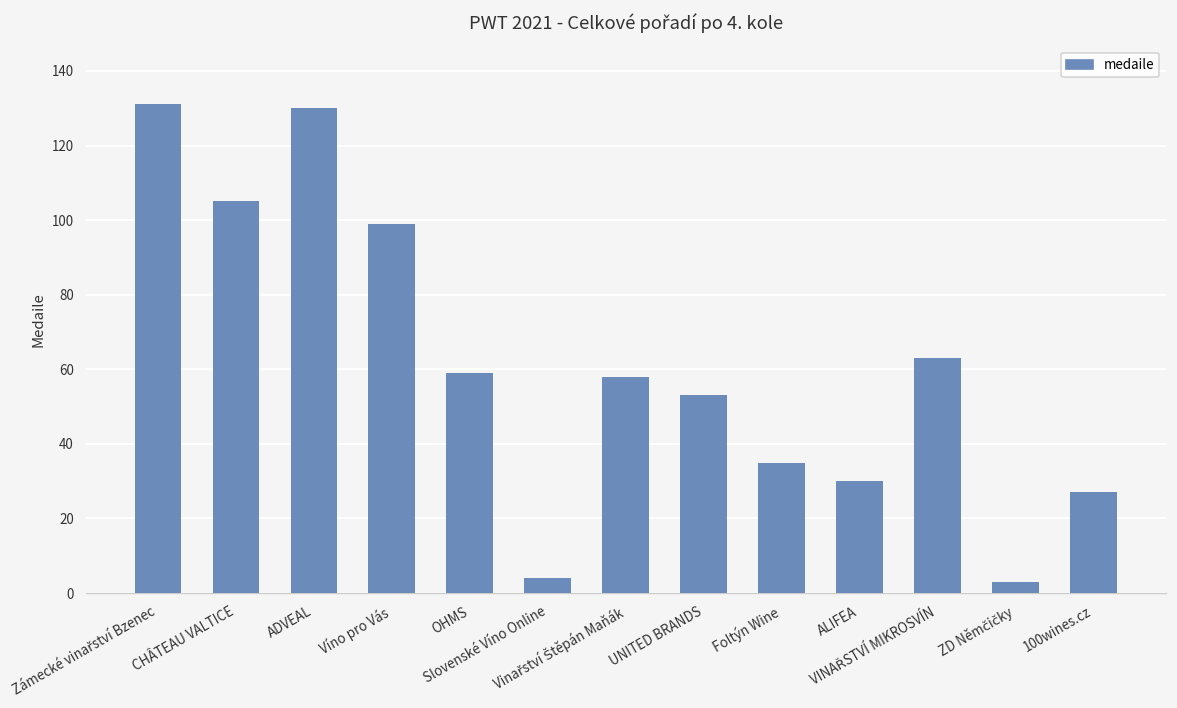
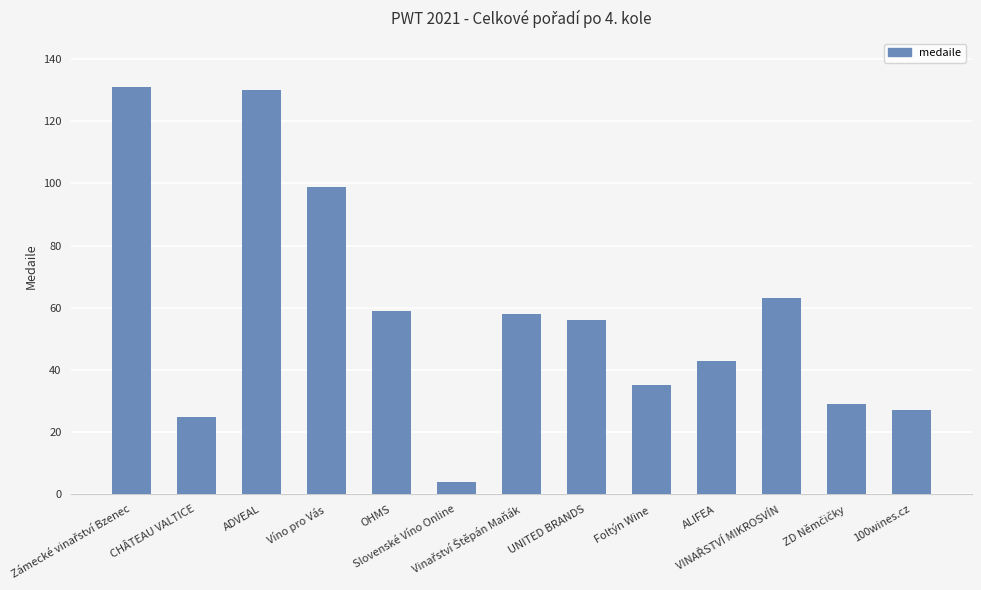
CHÂTEAU VALTICE: 105 -> 25
UNITED BRANDS: 53 -> 56
ALIFEA: 30 -> 43
ZD Němčičky: 3 -> 29
